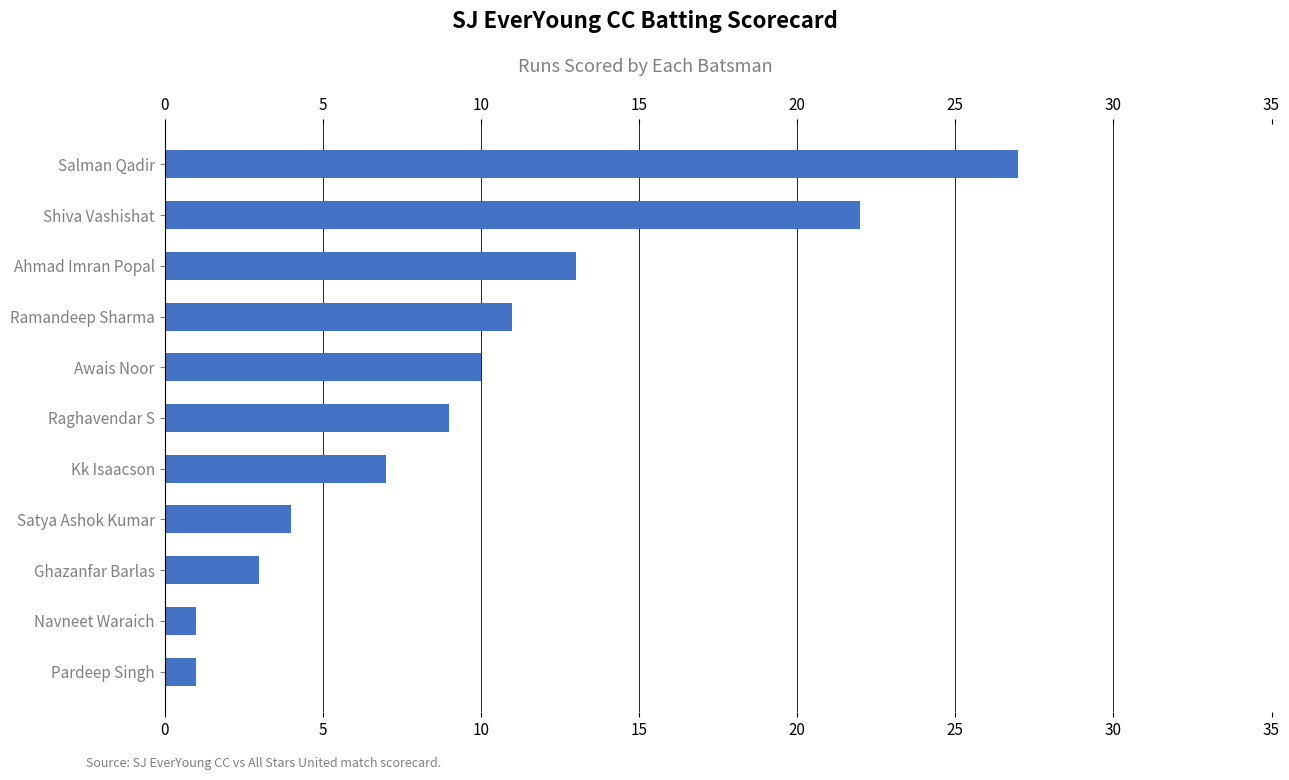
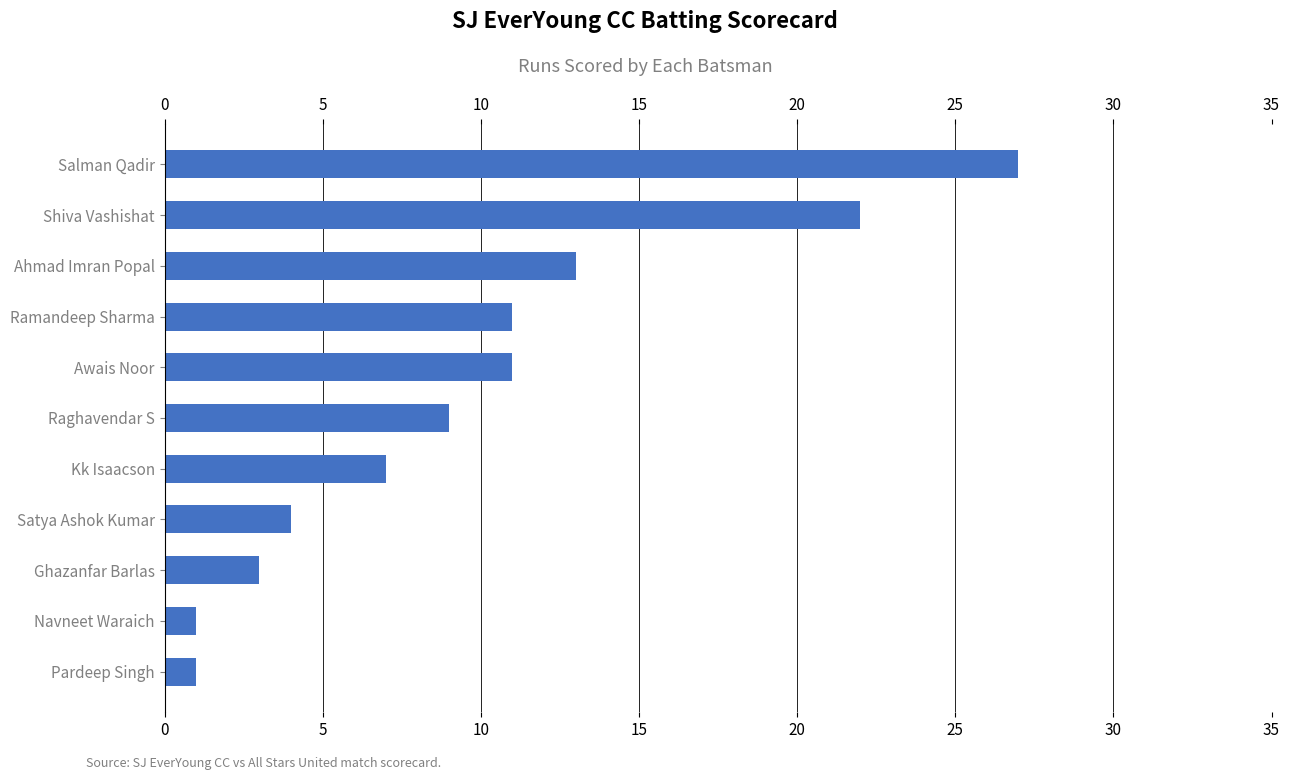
Awais Noor: 10 -> 11
